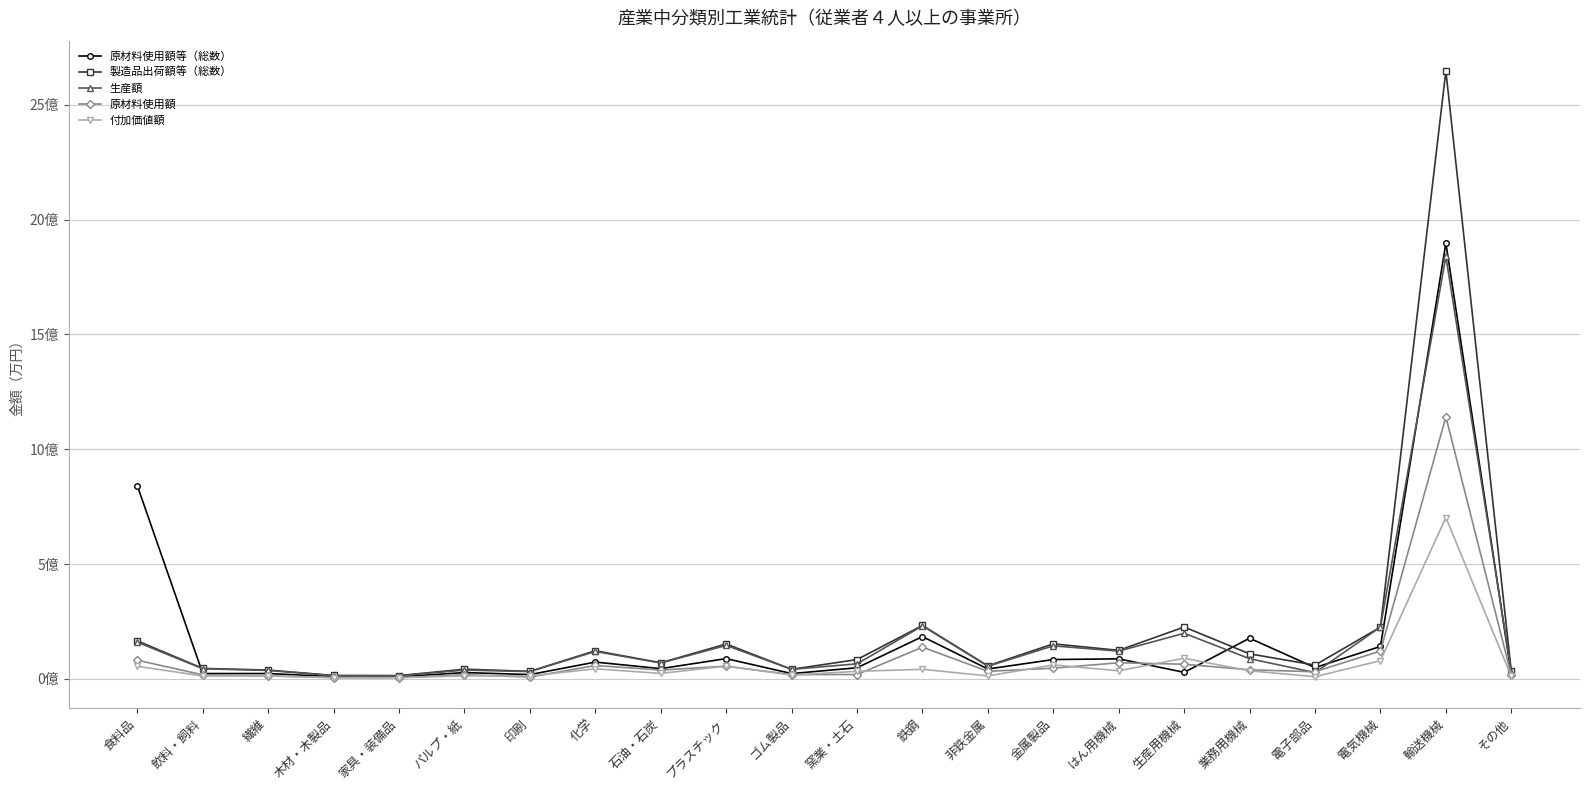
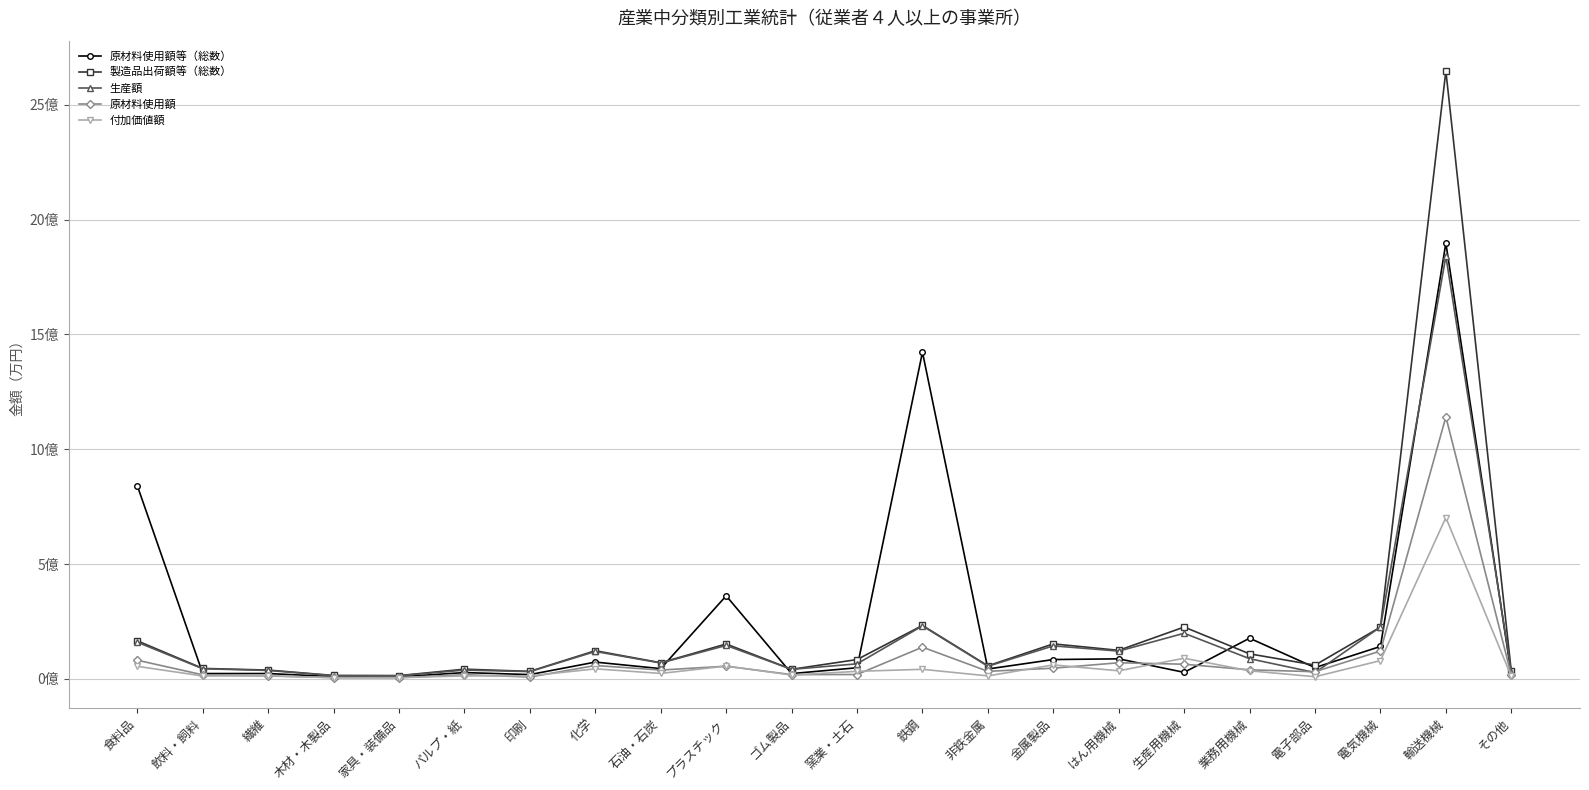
原材料使用額等（総数）, プラスチック: 0.9億 -> 3.6億
原材料使用額等（総数）, 鉄鋼: 1.8億 -> 14.2億
